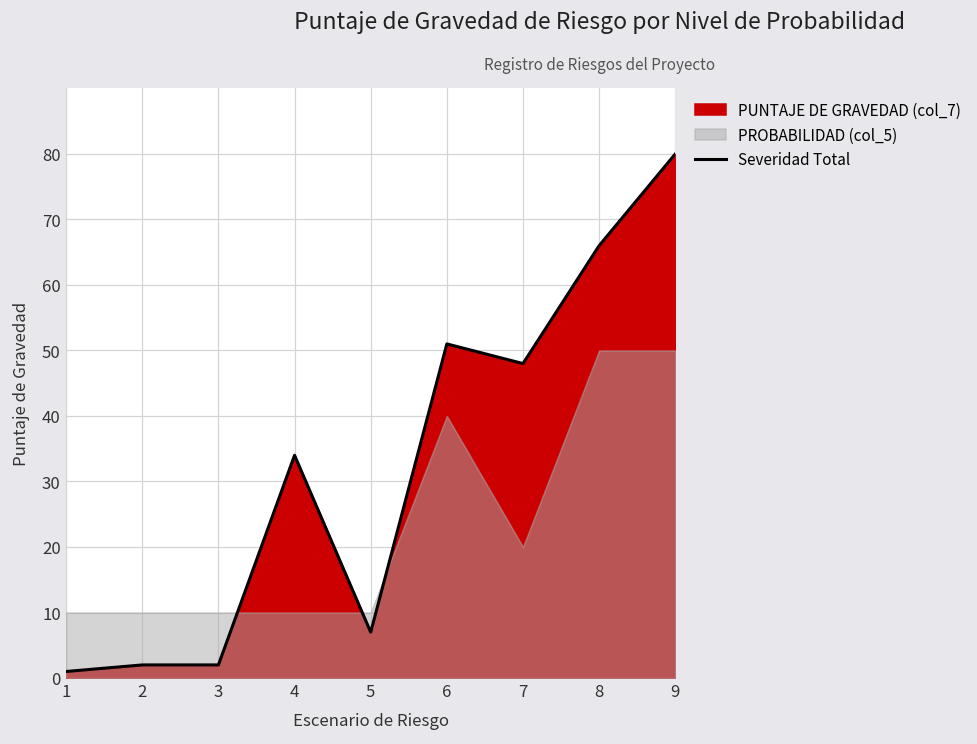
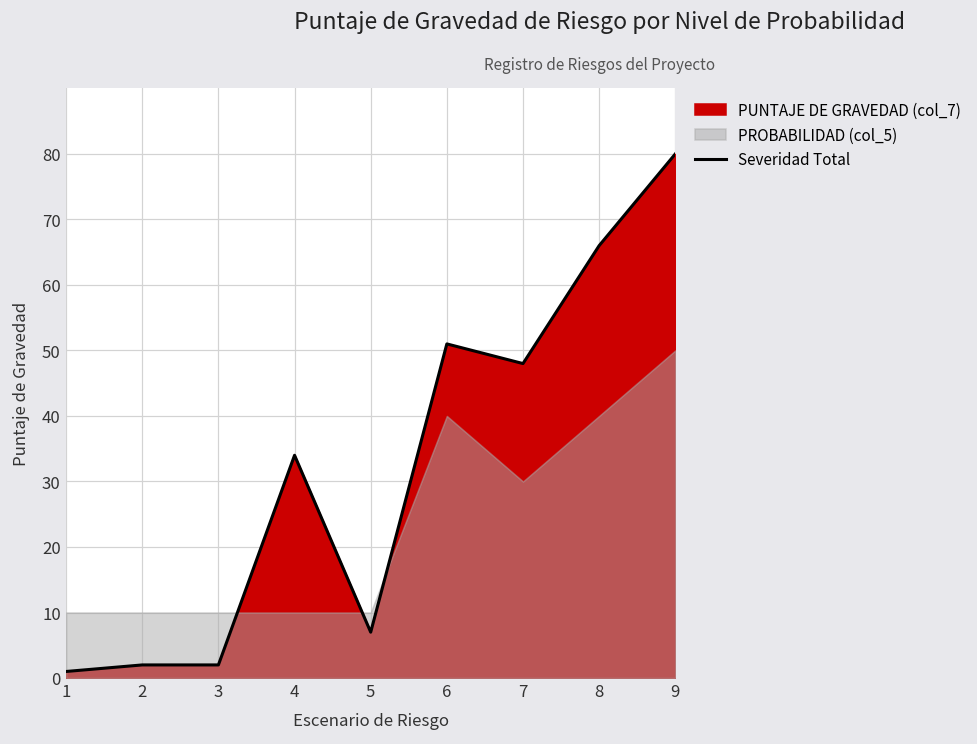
PROBABILIDAD (col_5), 7: 20 -> 30
PROBABILIDAD (col_5), 8: 50 -> 40
